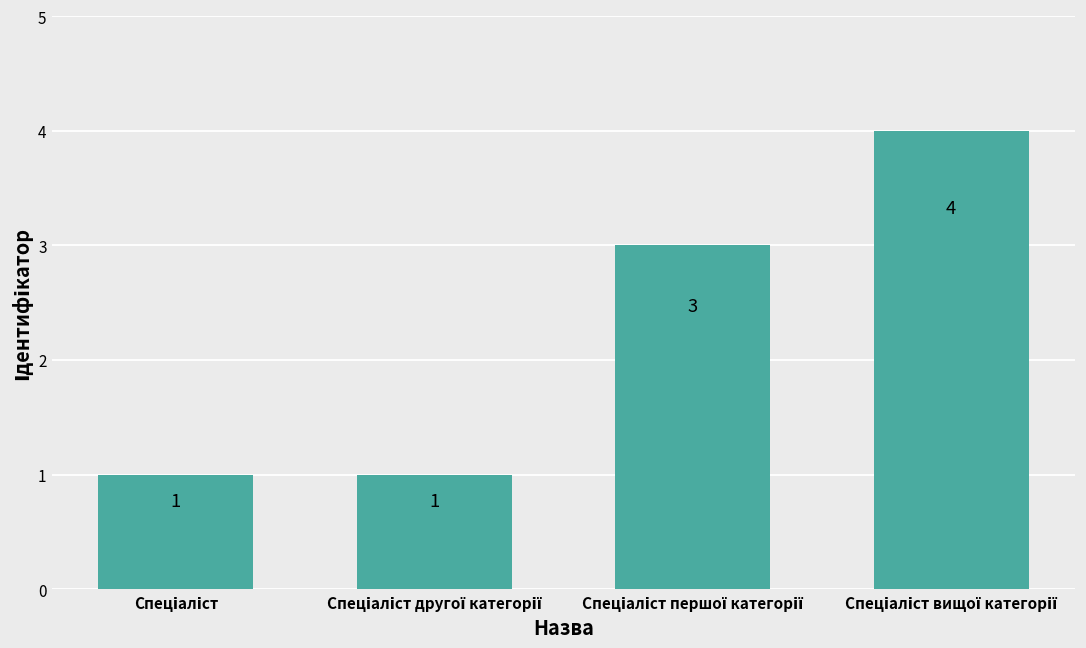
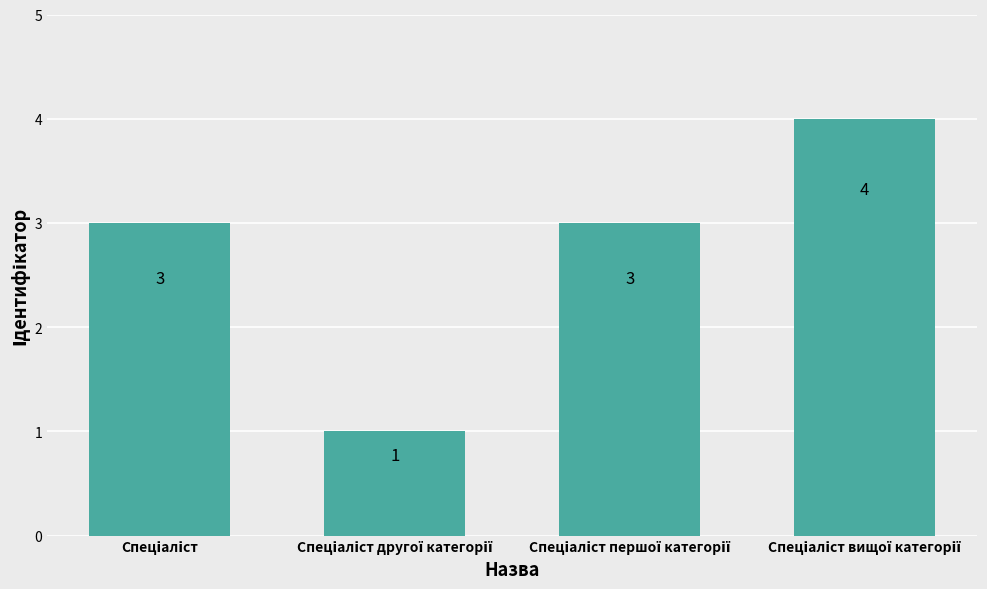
Спеціаліст: 1 -> 3
